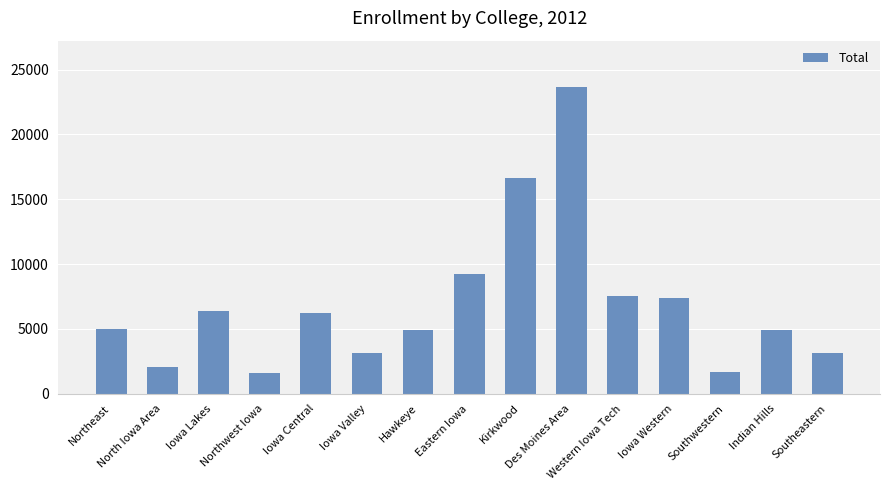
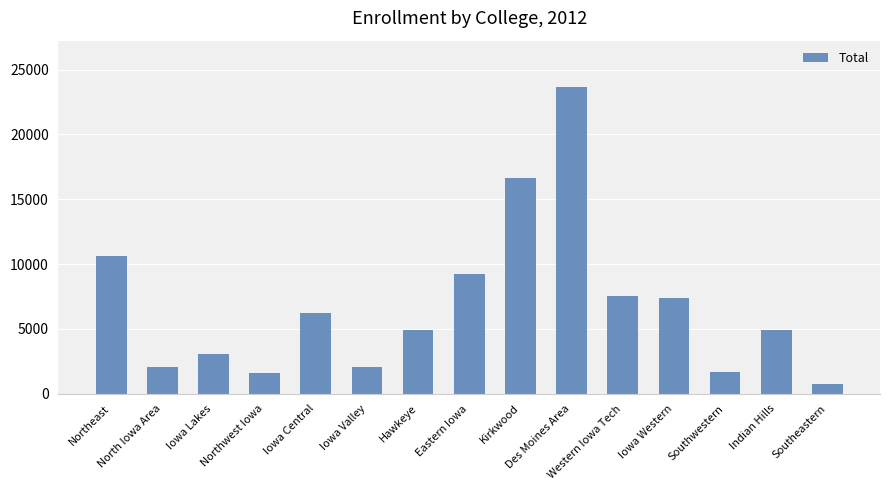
Northeast: 5000 -> 10600
Iowa Lakes: 6400 -> 3000
Iowa Valley: 3100 -> 2100
Southeastern: 3100 -> 700
